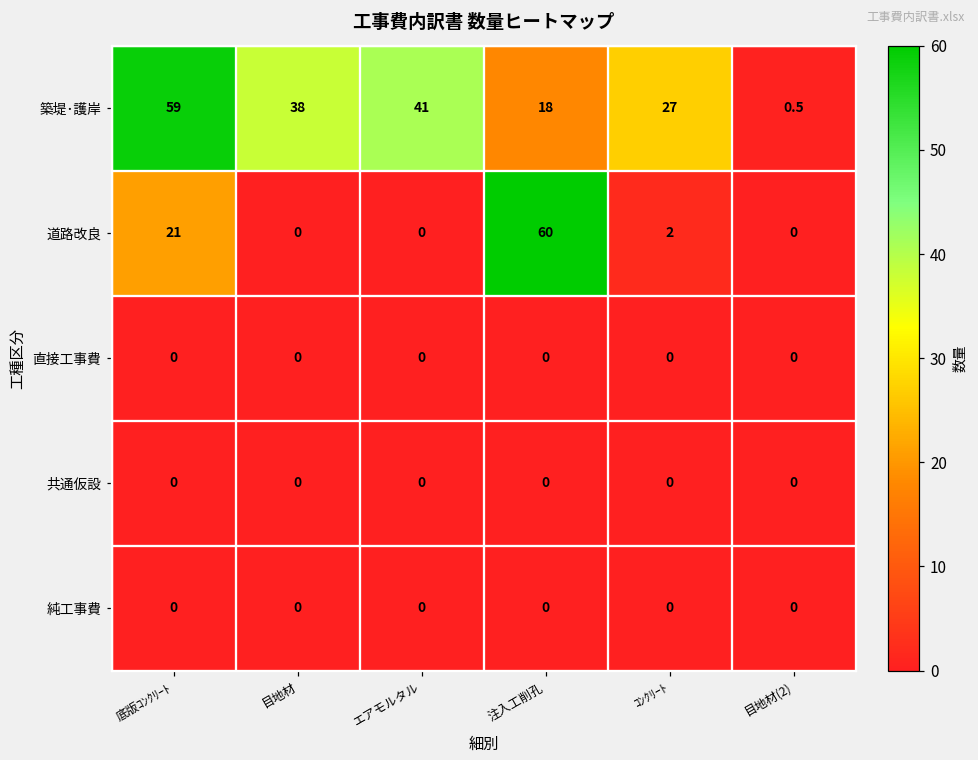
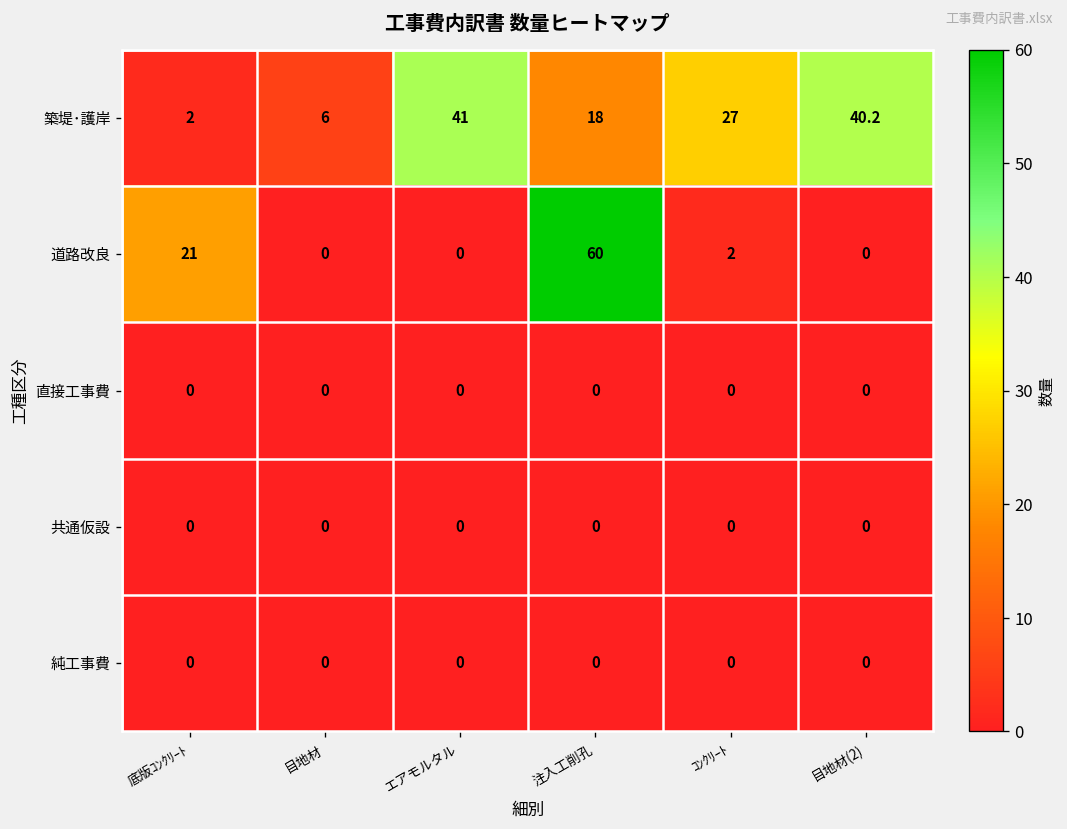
築堤･護岸, 底版ｺﾝｸﾘｰﾄ: 59 -> 2
築堤･護岸, 目地材: 38 -> 6
築堤･護岸, 目地材(2): 0.5 -> 40.2
